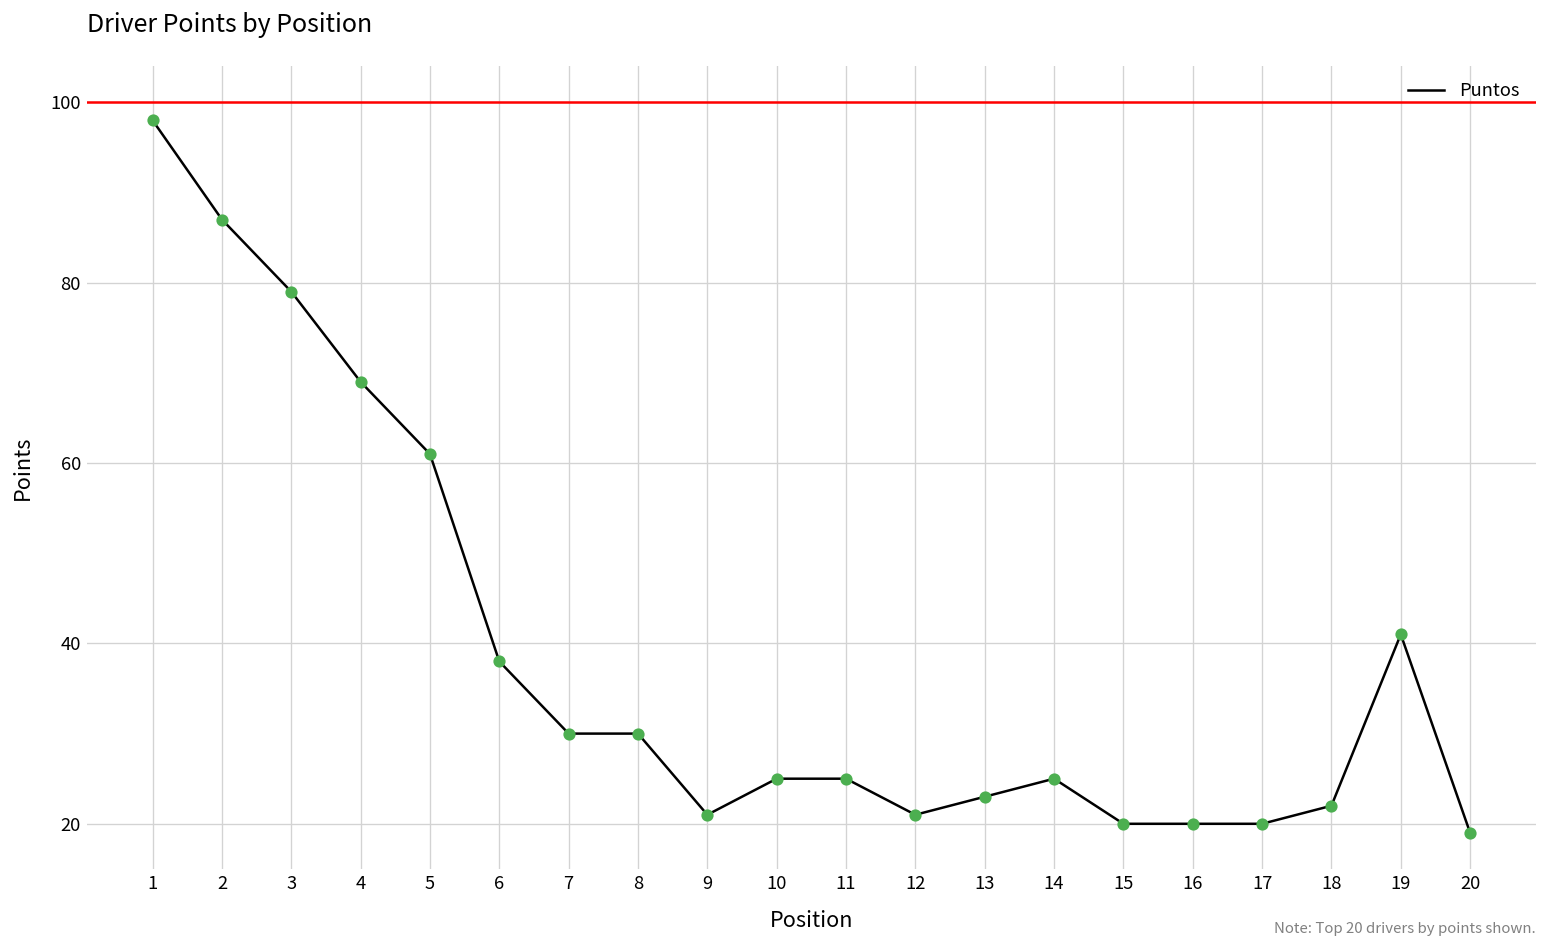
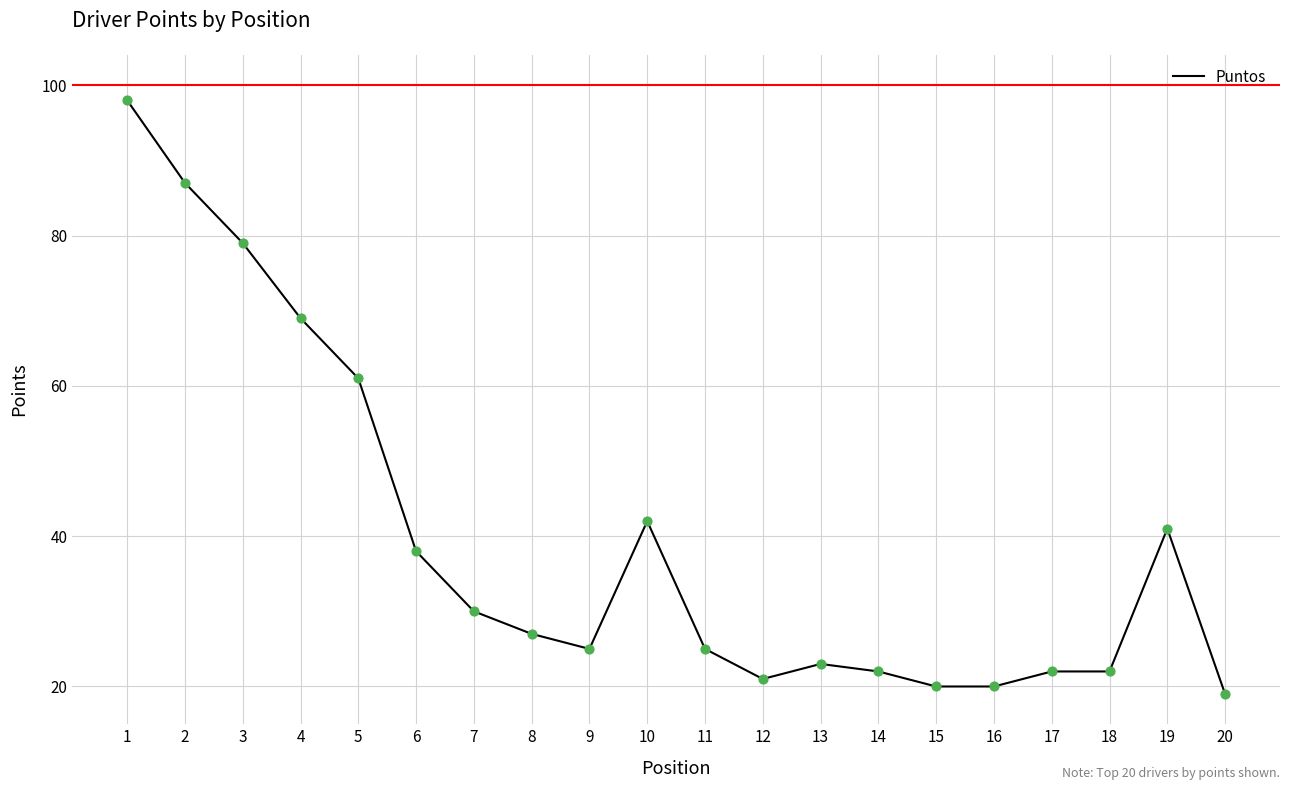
8: 30 -> 27
9: 21 -> 25
10: 25 -> 42
14: 25 -> 22
17: 20 -> 22
